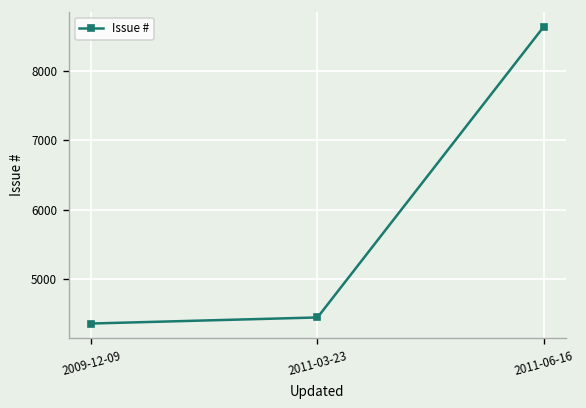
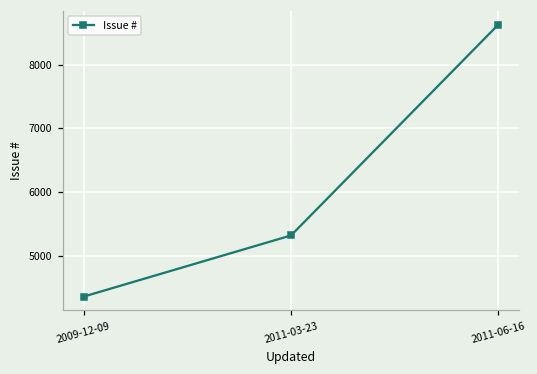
2011-03-23: 4500 -> 5300
